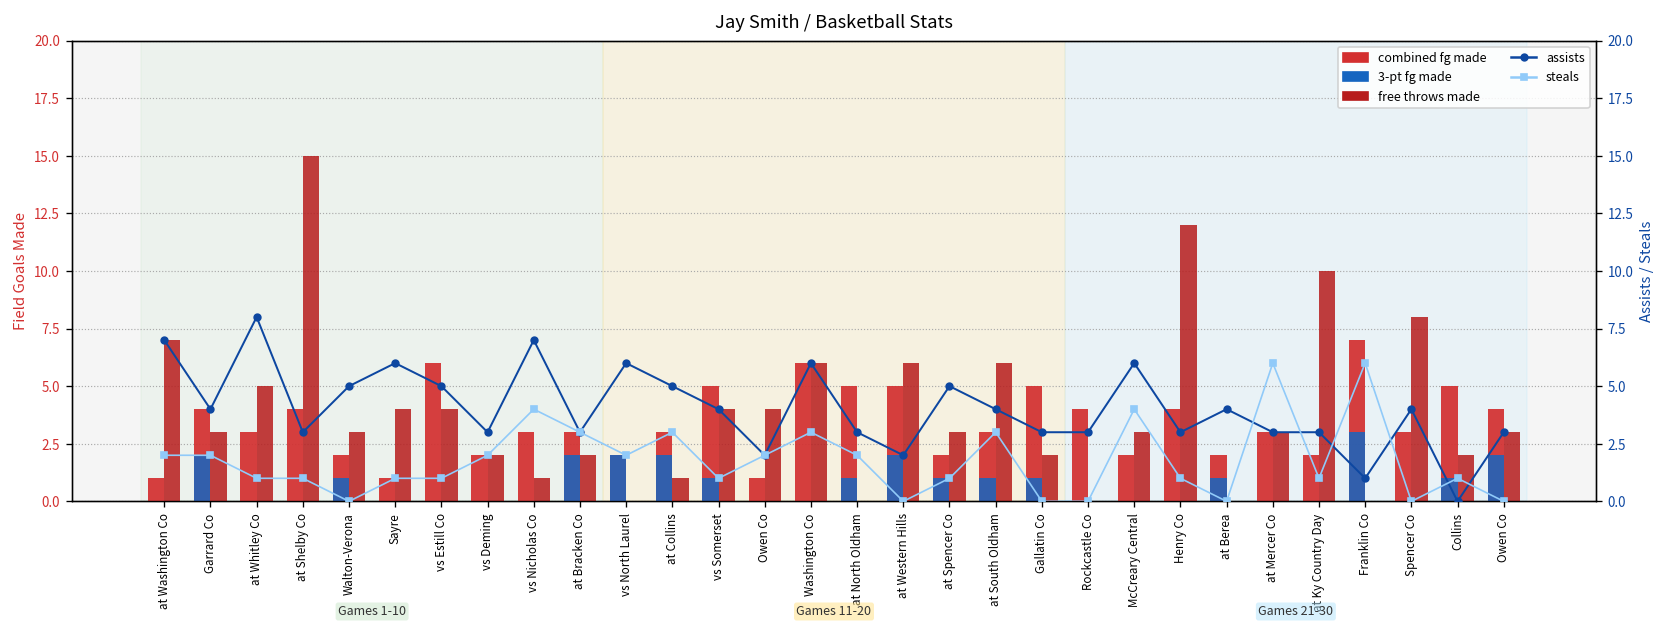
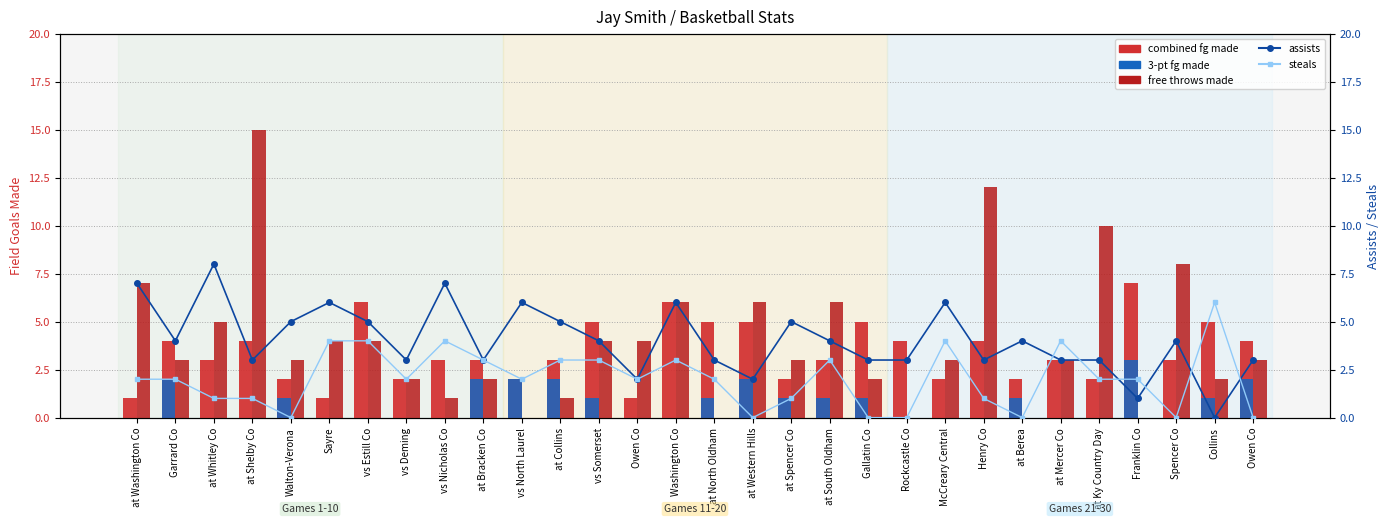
steals, Sayre: 1 -> 4
steals, vs Estill Co: 1 -> 4
steals, vs Somerset: 1 -> 3
steals, at Mercer Co: 6 -> 4
steals, at Ky Country Day: 1 -> 2
steals, Franklin Co: 6 -> 2
steals, Collins: 1 -> 6
